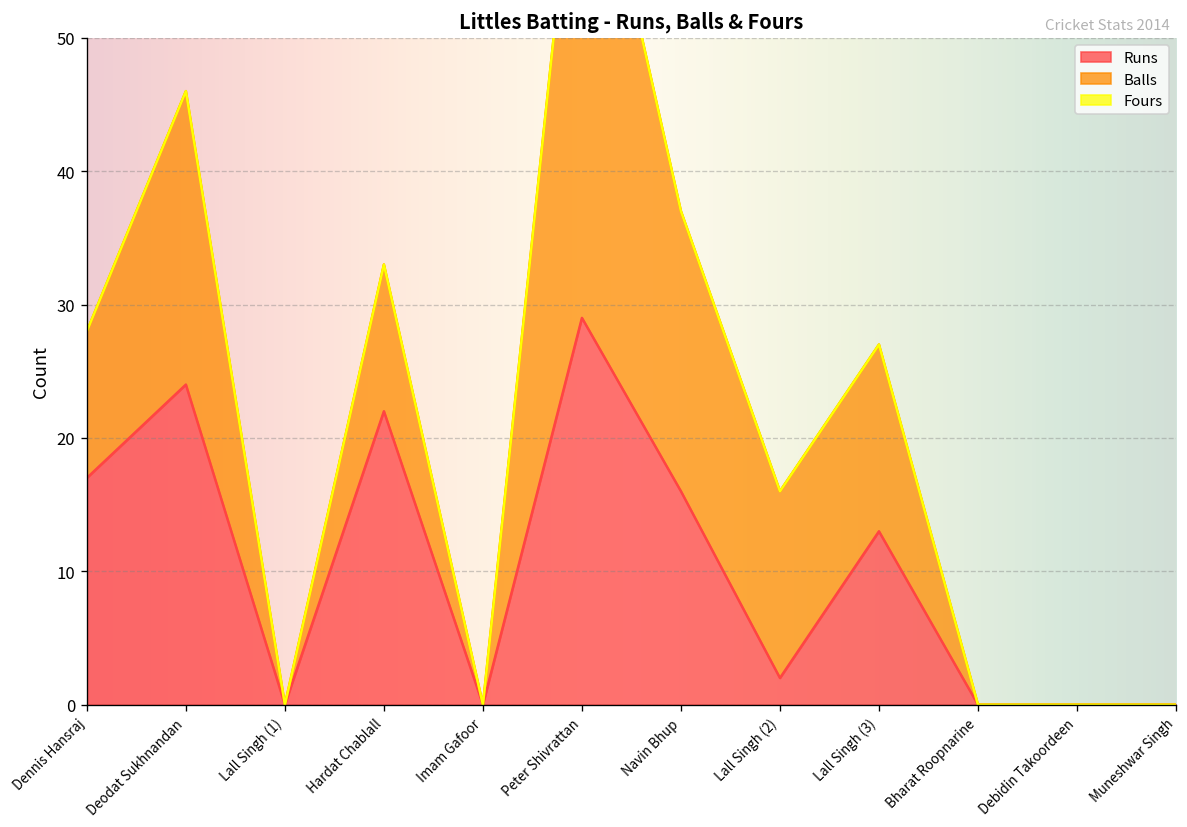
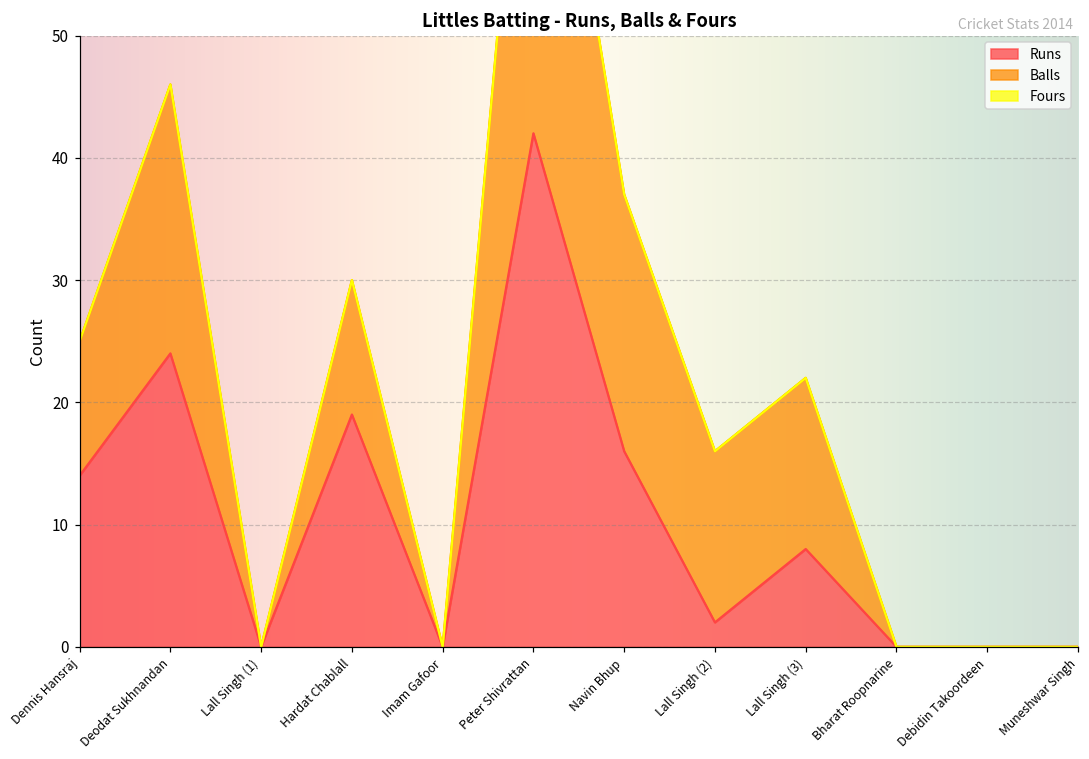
Runs, Dennis Hansraj: 17 -> 14
Runs, Hardat Chablall: 22 -> 19
Runs, Peter Shivrattan: 29 -> 42
Runs, Lall Singh (3): 13 -> 8
